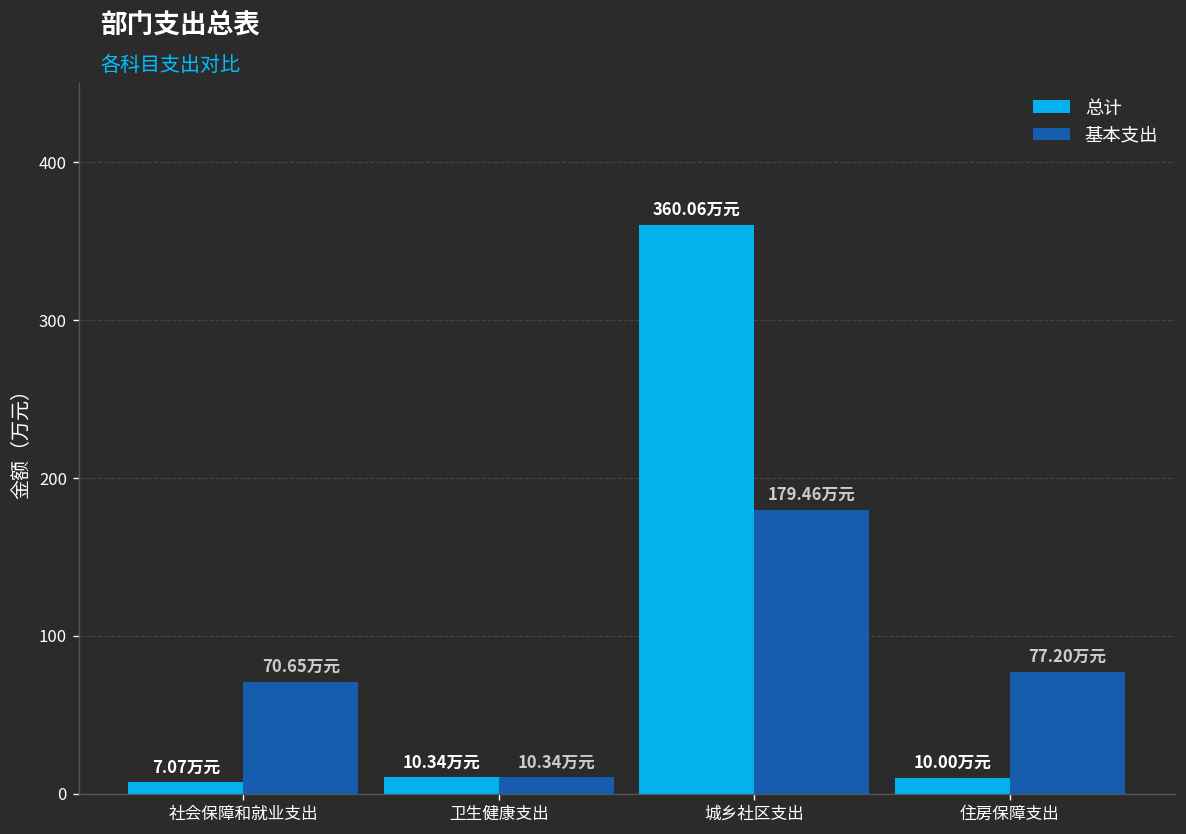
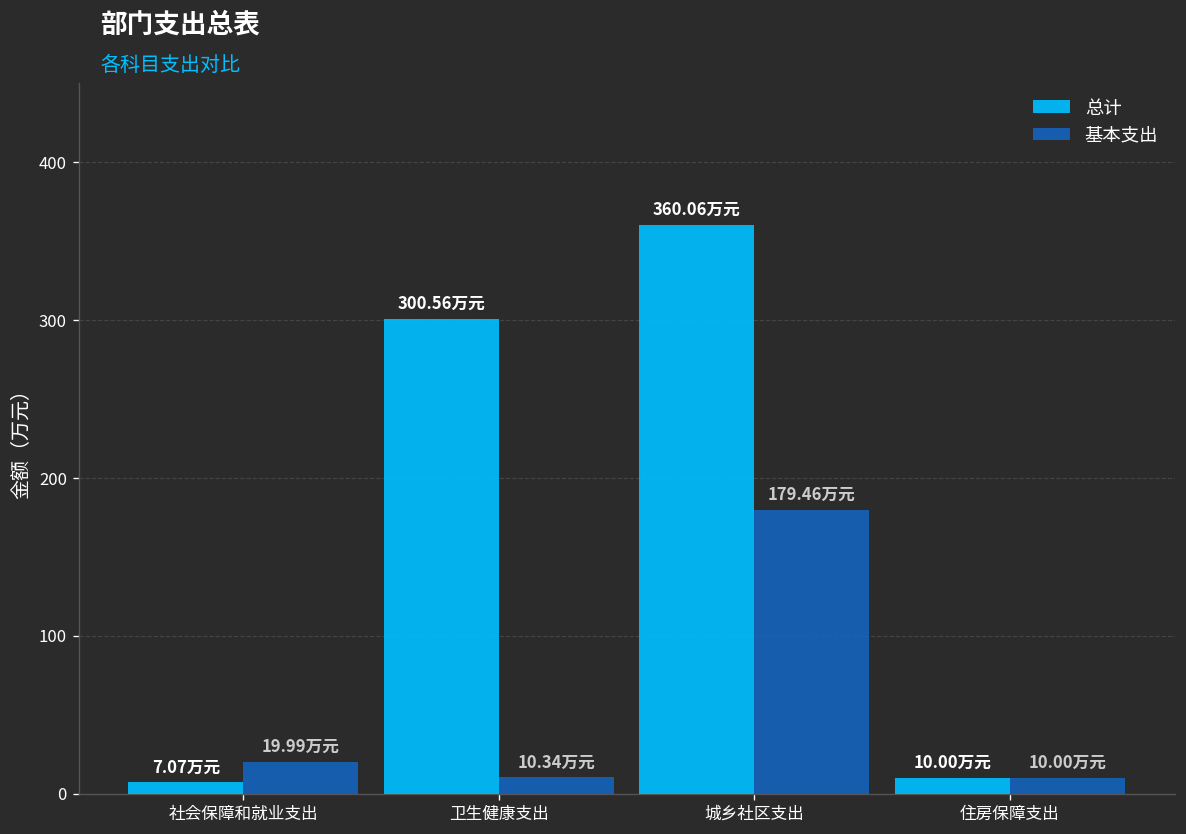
基本支出, 社会保障和就业支出: 70.65 -> 19.99
总计, 卫生健康支出: 10.34 -> 300.56
基本支出, 住房保障支出: 77.20 -> 10.00
